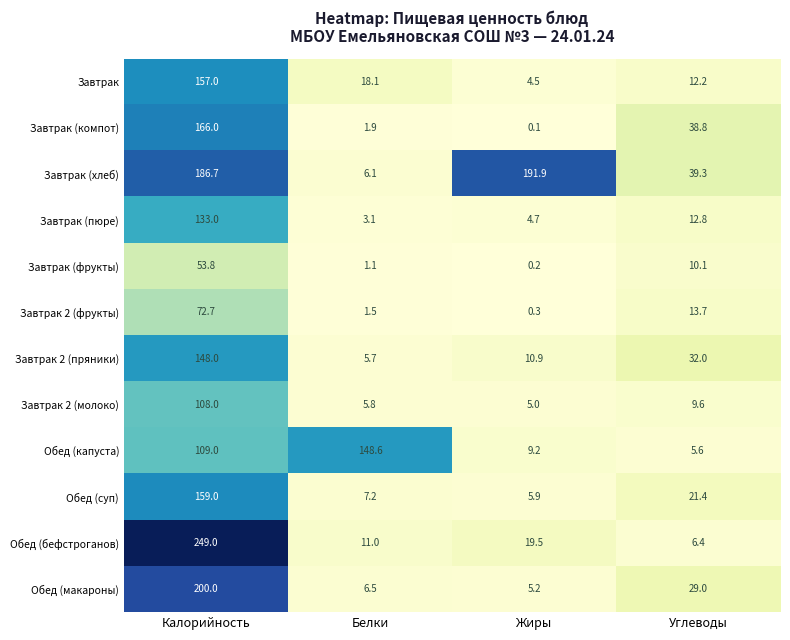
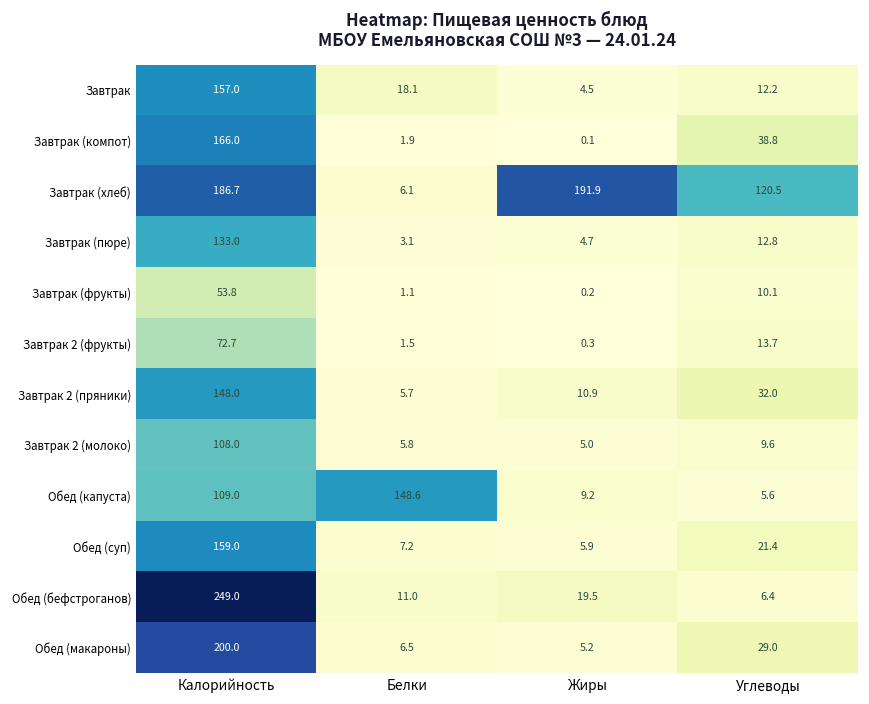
Завтрак (хлеб), Углеводы: 39.3 -> 120.5
